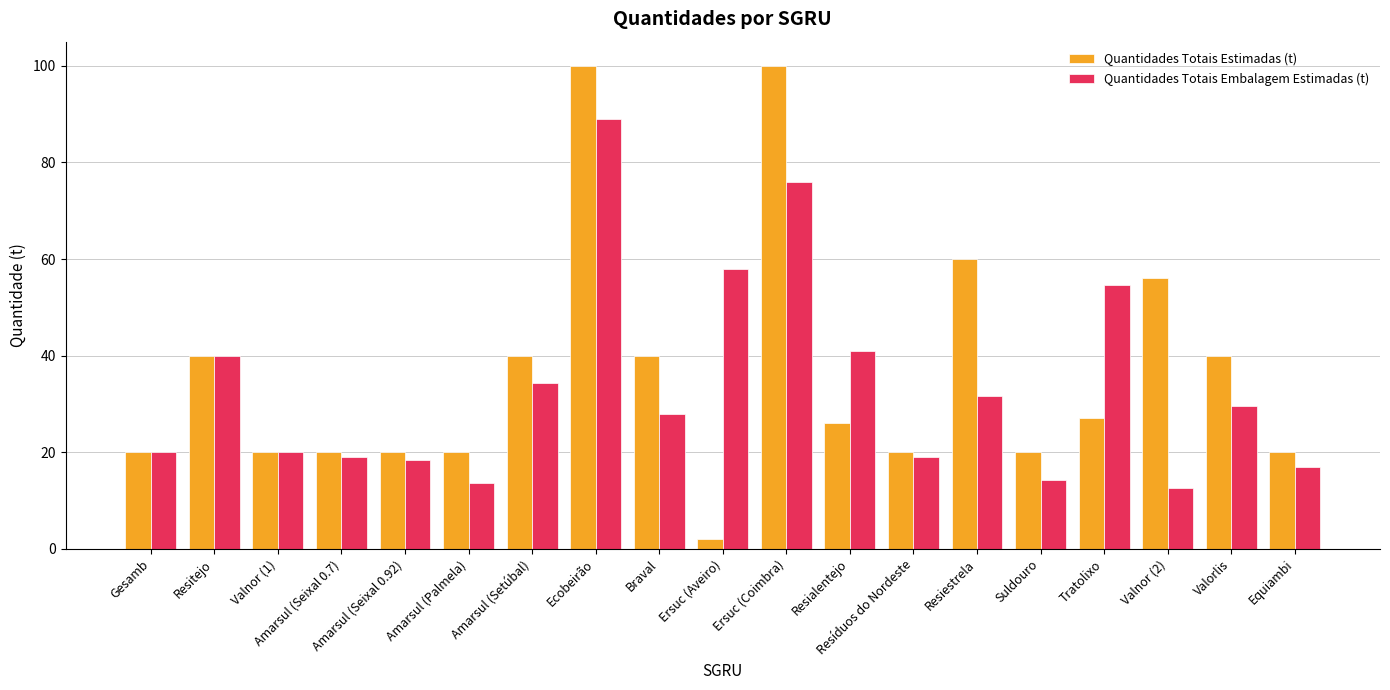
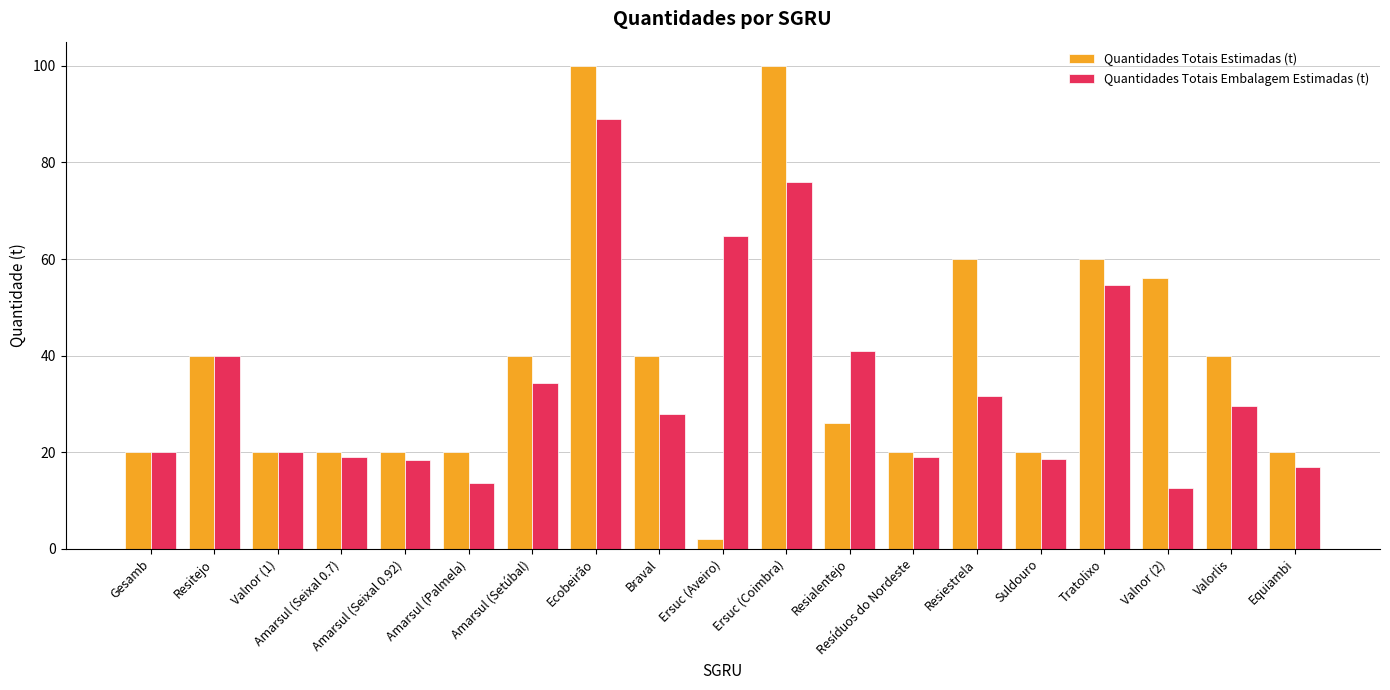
Quantidades Totais Embalagem Estimadas (t), Ersuc (Aveiro): 58 -> 65
Quantidades Totais Embalagem Estimadas (t), Suldouro: 14 -> 19
Quantidades Totais Estimadas (t), Tratolixo: 27 -> 60
